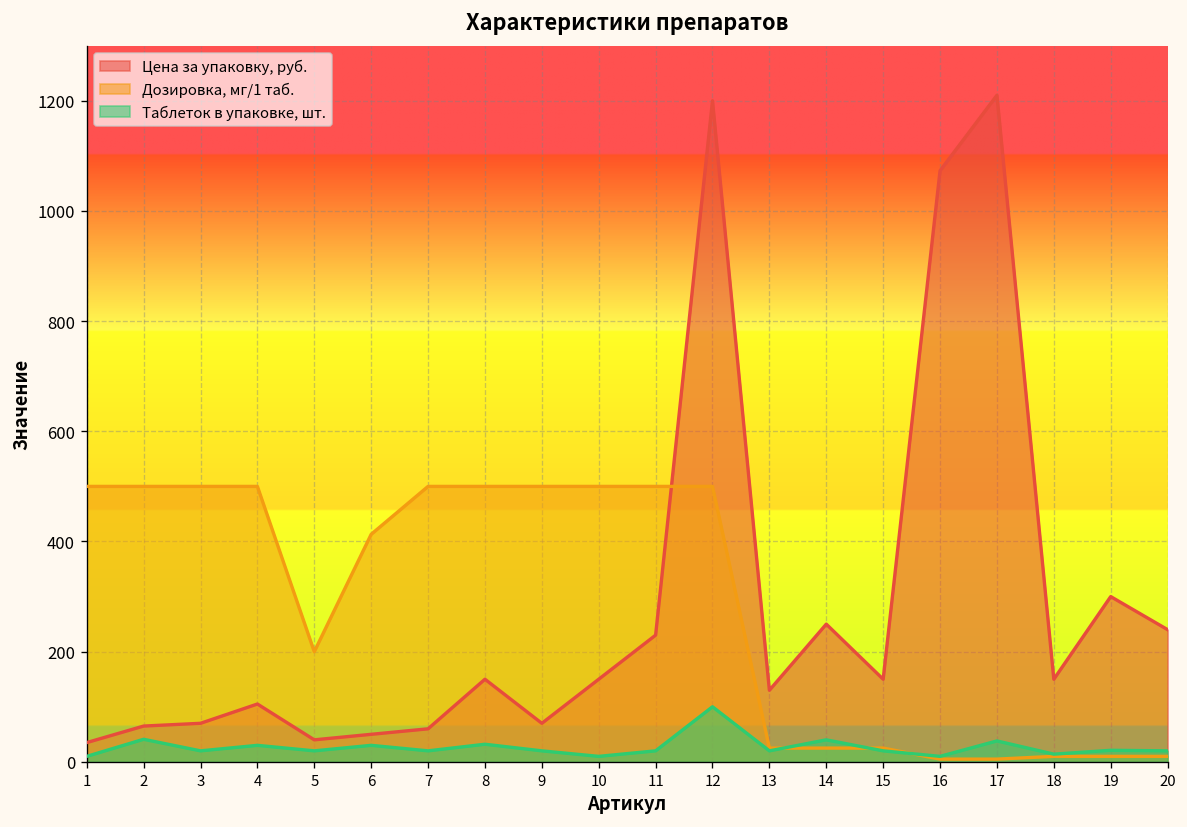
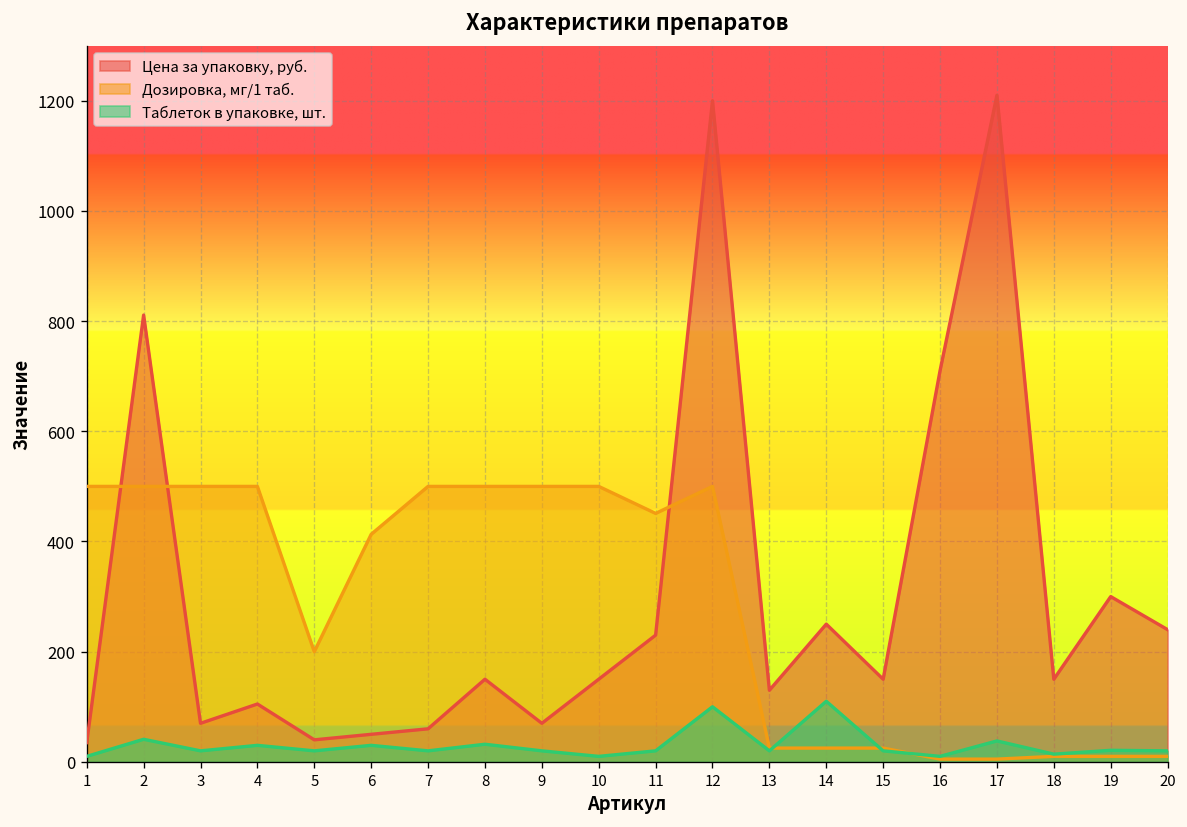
Цена за упаковку, руб., 2: 70 -> 810
Дозировка, мг/1 таб., 11: 500 -> 450
Таблеток в упаковке, шт., 14: 40 -> 110
Цена за упаковку, руб., 16: 1070 -> 710
